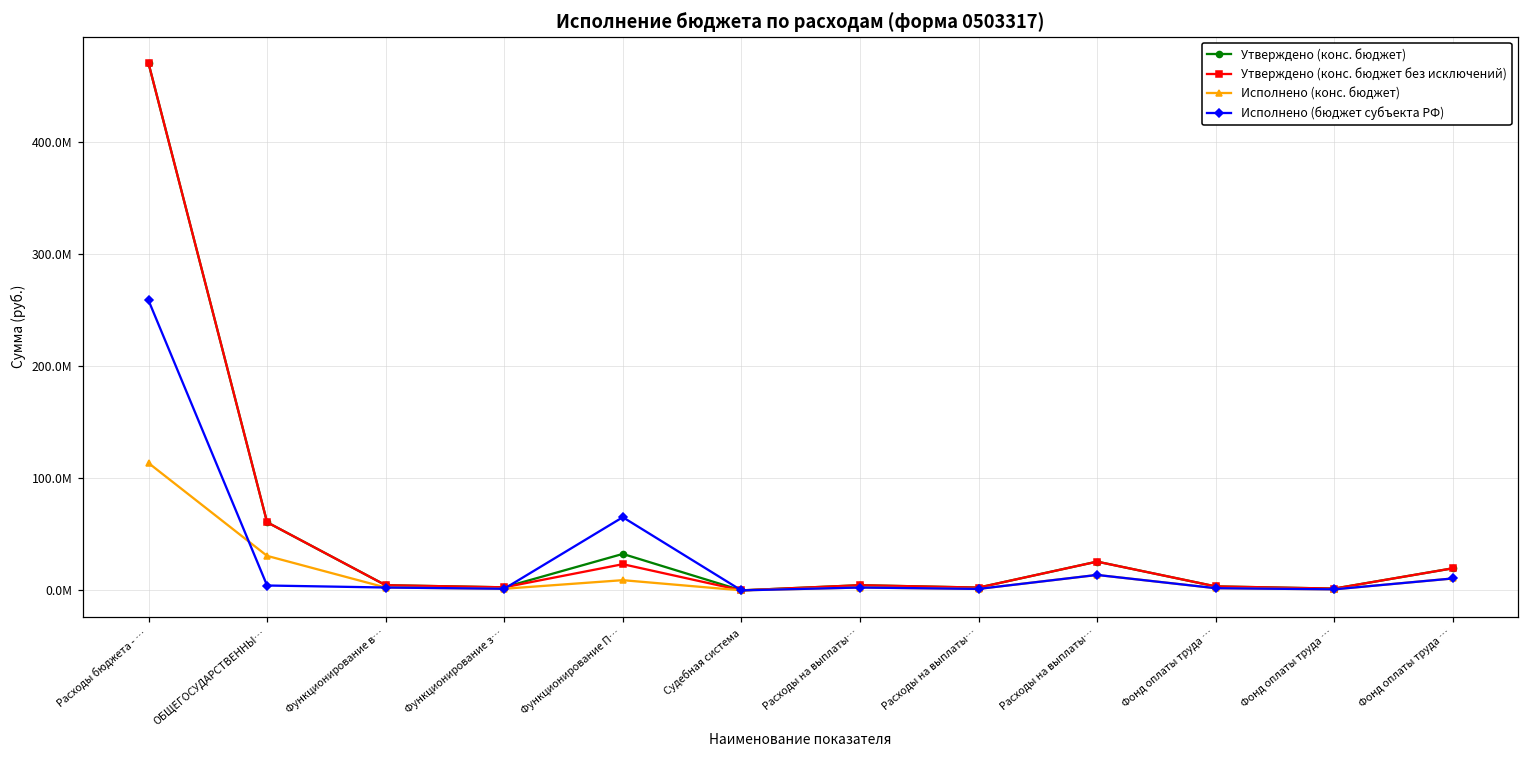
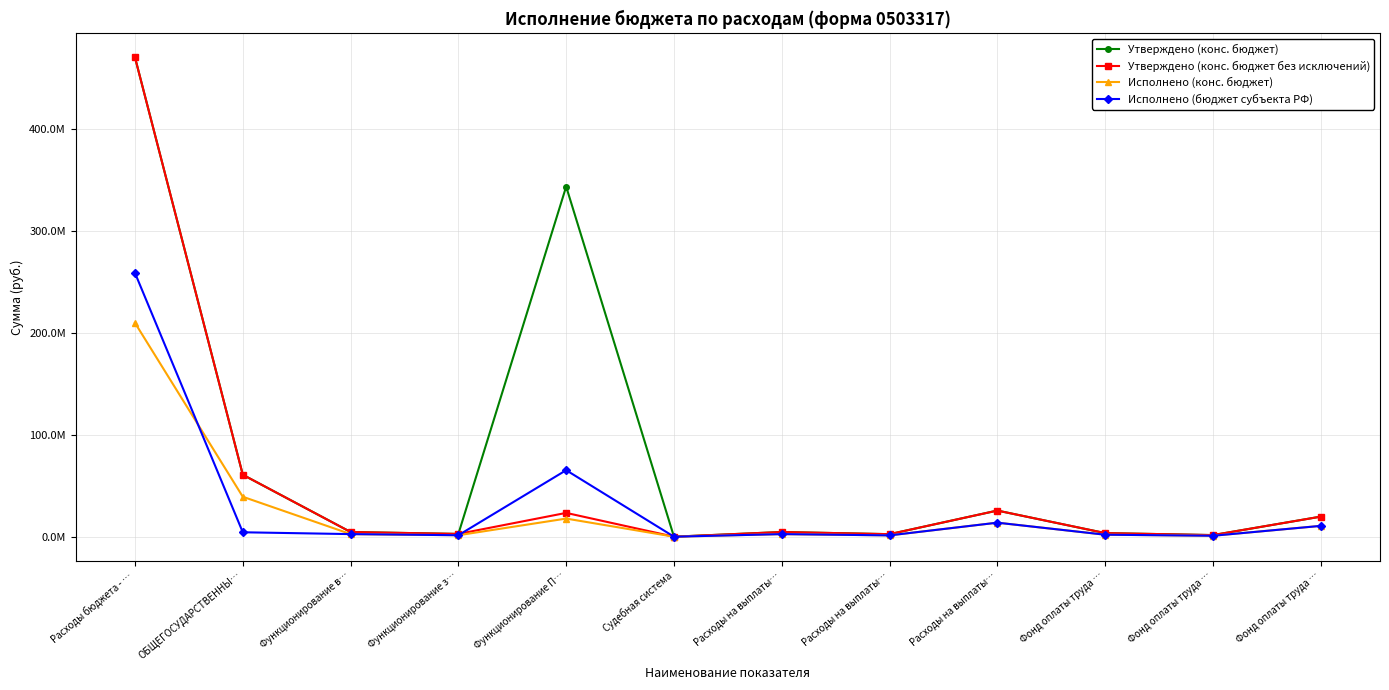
Исполнено (конс. бюджет), Расходы бюджета - …: 114000000 -> 210000000
Исполнено (конс. бюджет), ОБЩЕГОСУДАРСТВЕННЫ…: 31000000 -> 39000000
Утверждено (конс. бюджет), Функционирование П…: 33000000 -> 344000000
Исполнено (конс. бюджет), Функционирование П…: 9000000 -> 18000000
